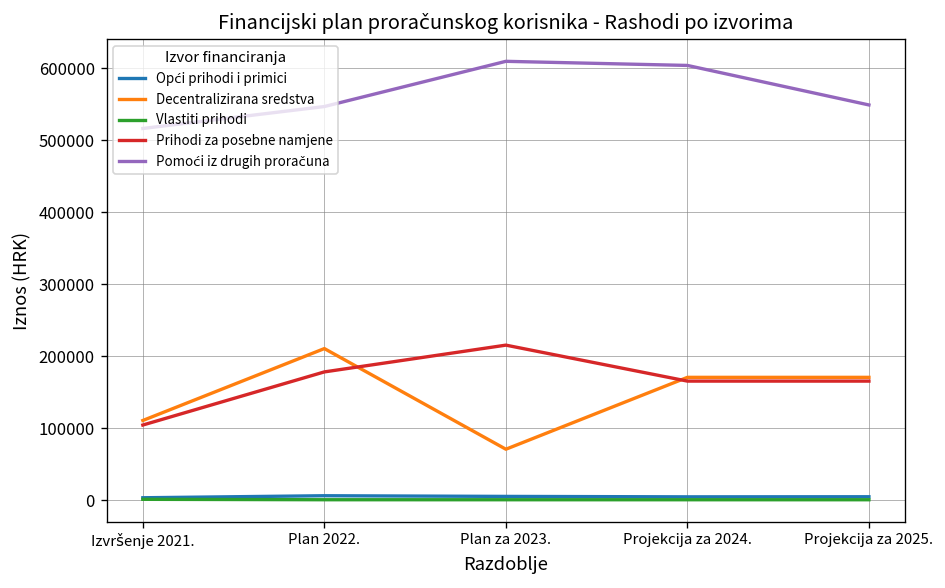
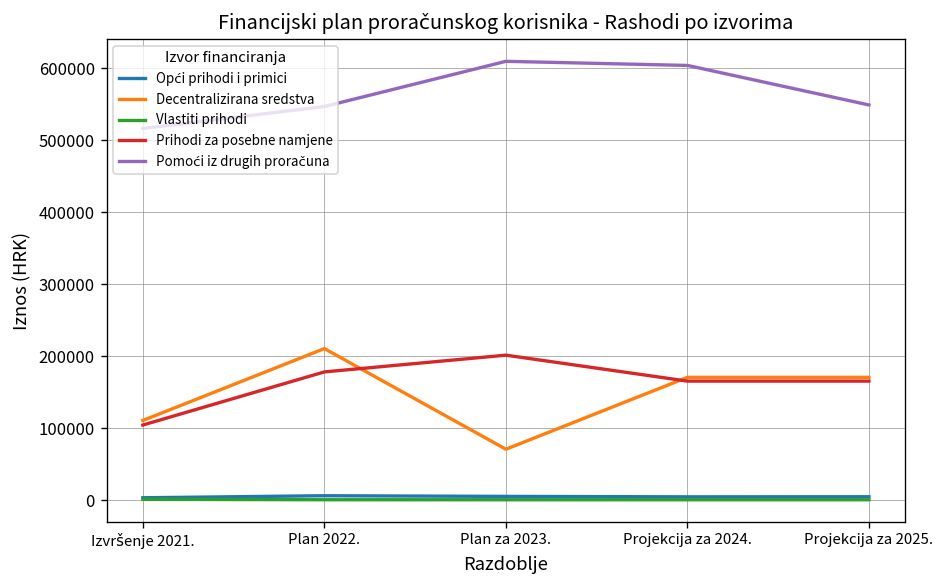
Prihodi za posebne namjene, Plan za 2023.: 220000 -> 200000
